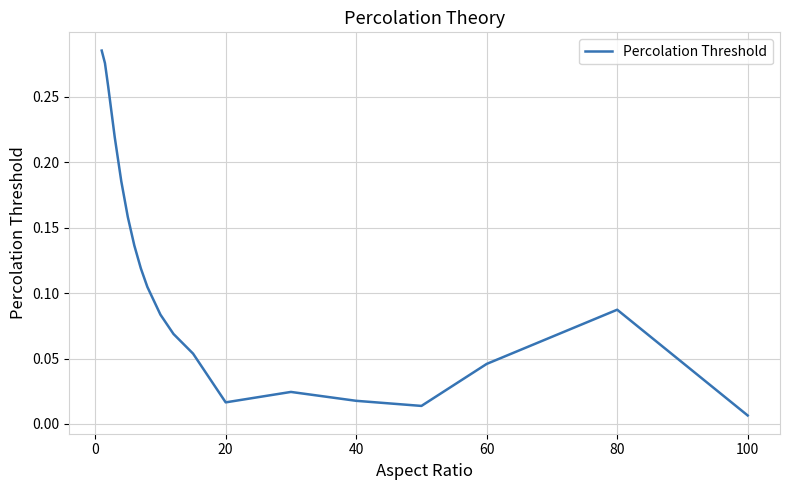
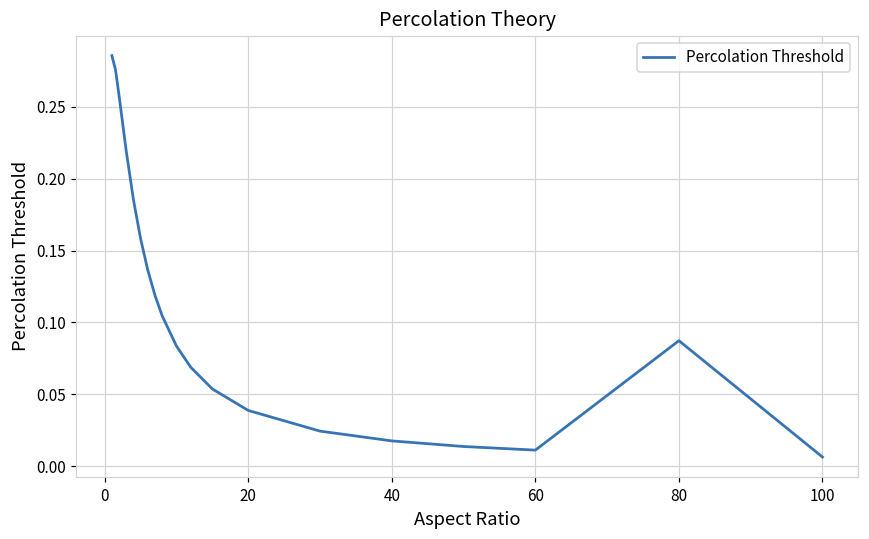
20: 0.017 -> 0.039
60: 0.046 -> 0.011
